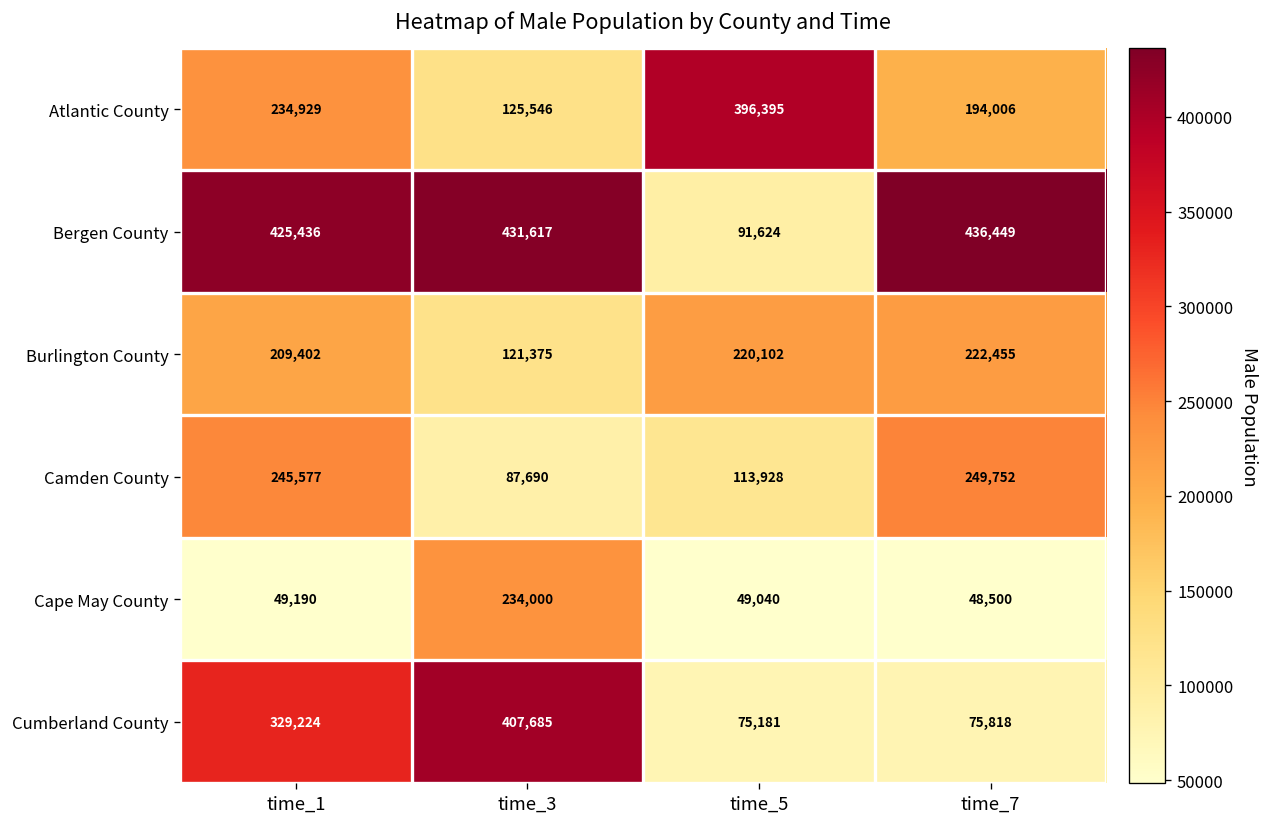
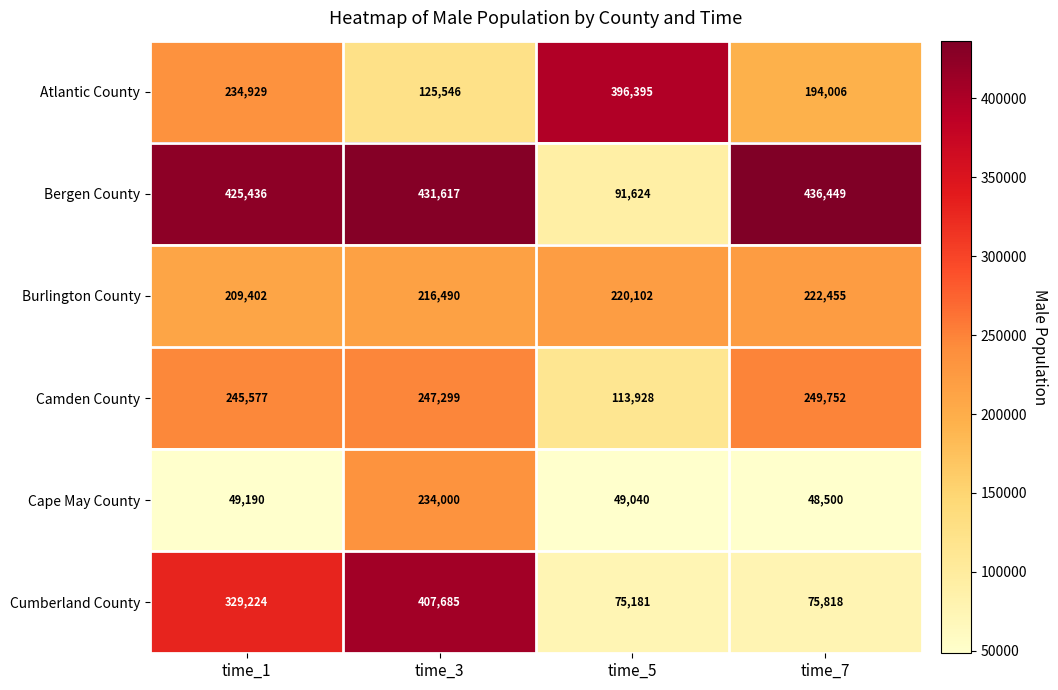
Burlington County, time_3: 121,375 -> 216,490
Camden County, time_3: 87,690 -> 247,299
